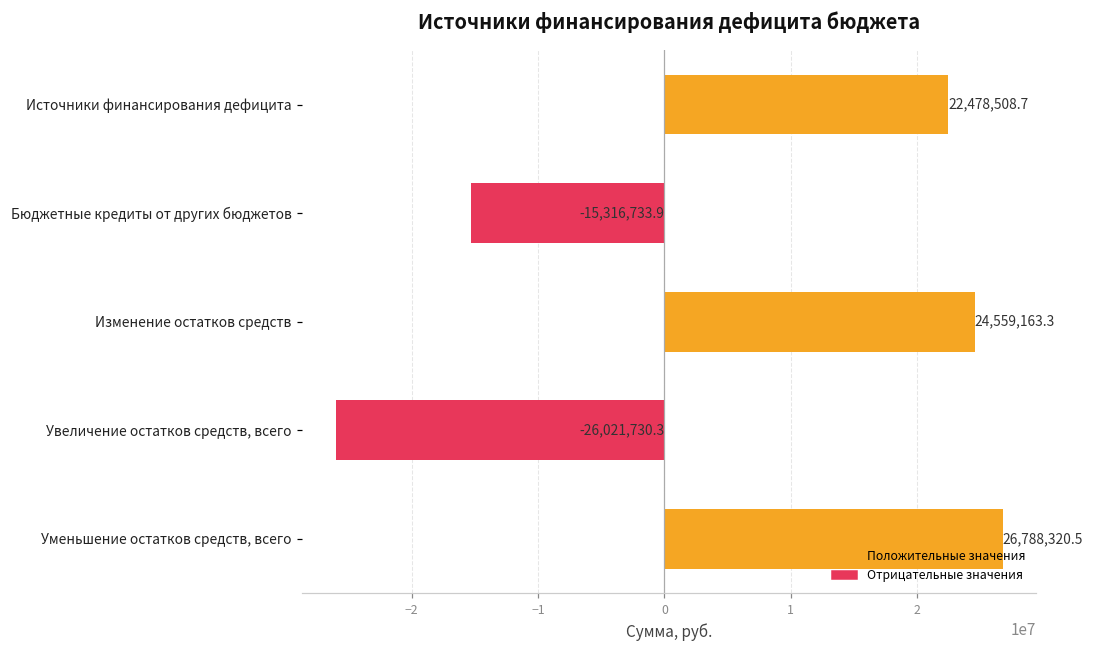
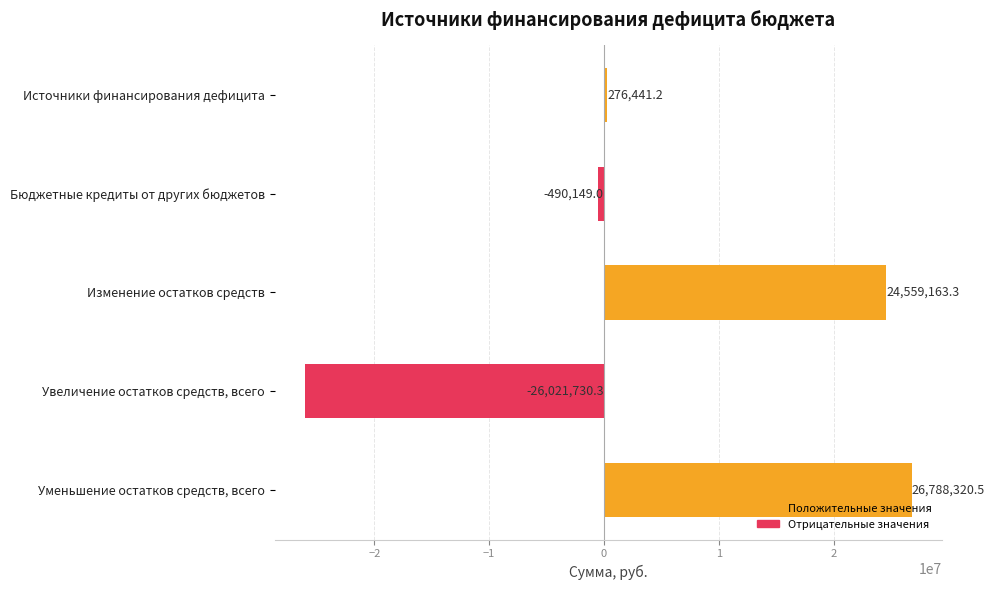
Источники финансирования дефицита: 22,478,508.7 -> 276,441.2
Бюджетные кредиты от других бюджетов: -15,316,733.9 -> -490,149.0
